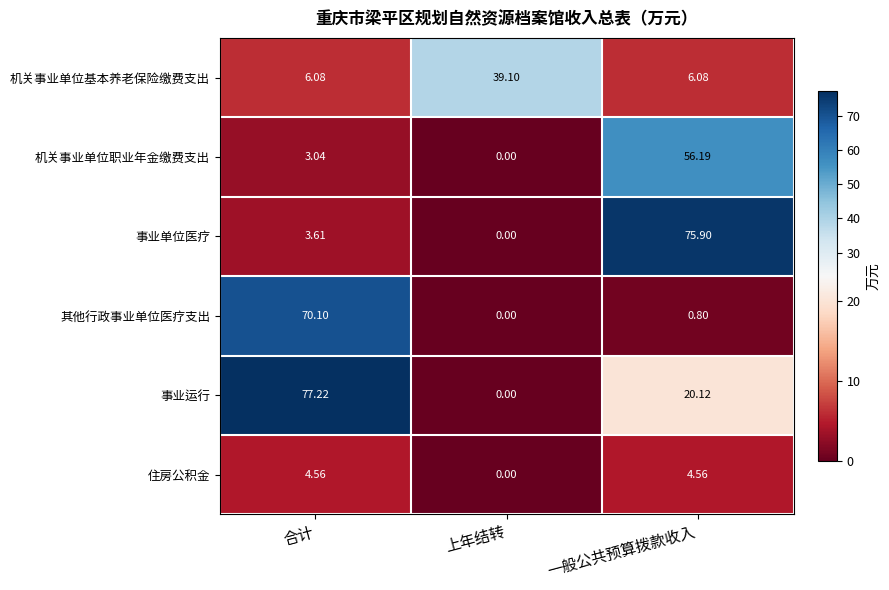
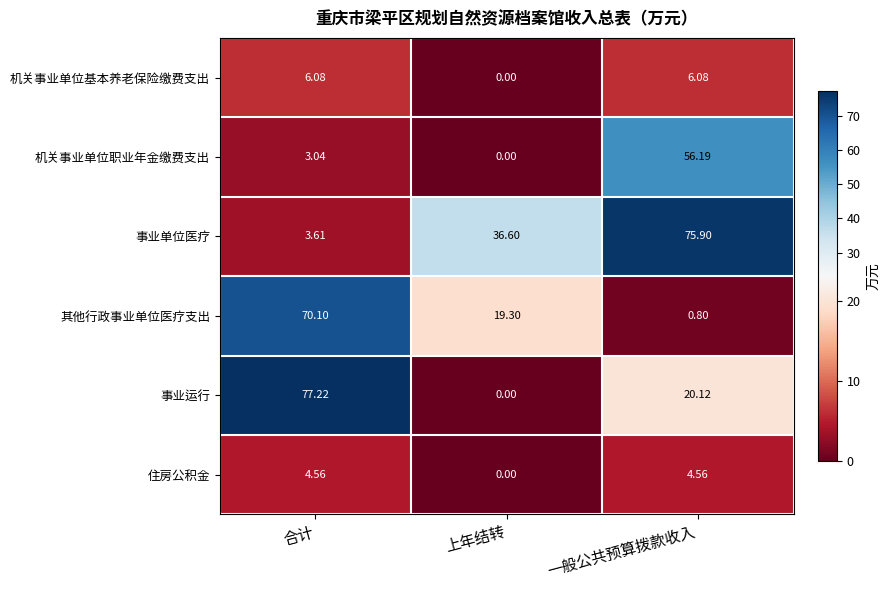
机关事业单位基本养老保险缴费支出, 上年结转: 39.10 -> 0.00
事业单位医疗, 上年结转: 0.00 -> 36.60
其他行政事业单位医疗支出, 上年结转: 0.00 -> 19.30
